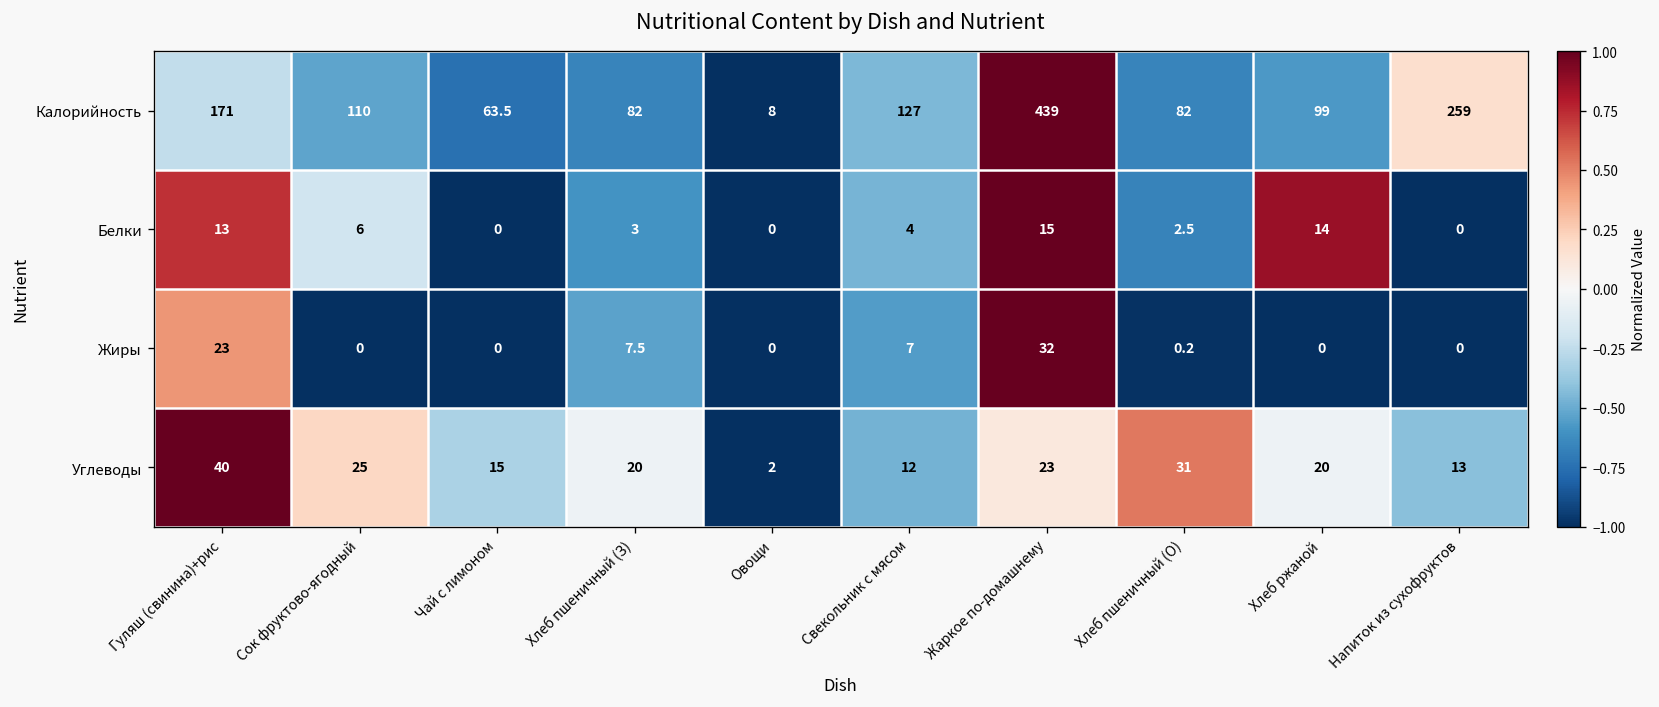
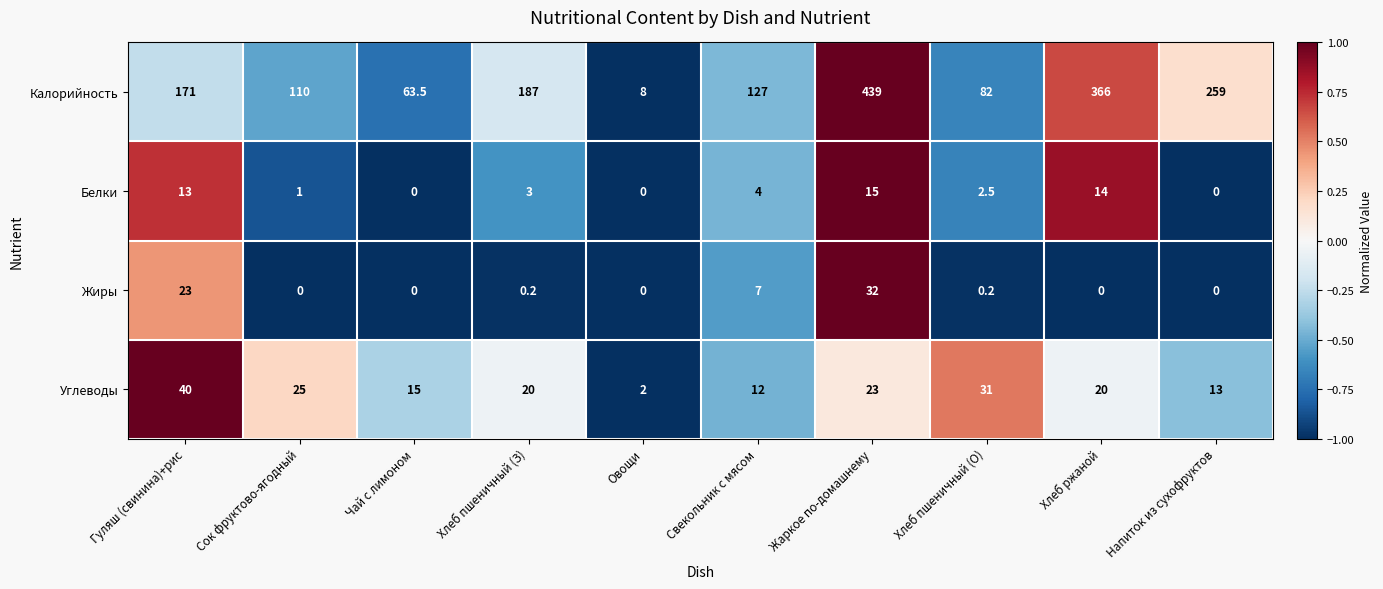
Калорийность, Хлеб пшеничный (З): 82 -> 187
Калорийность, Хлеб ржаной: 99 -> 366
Белки, Сок фруктово-ягодный: 6 -> 1
Жиры, Хлеб пшеничный (З): 7.5 -> 0.2
